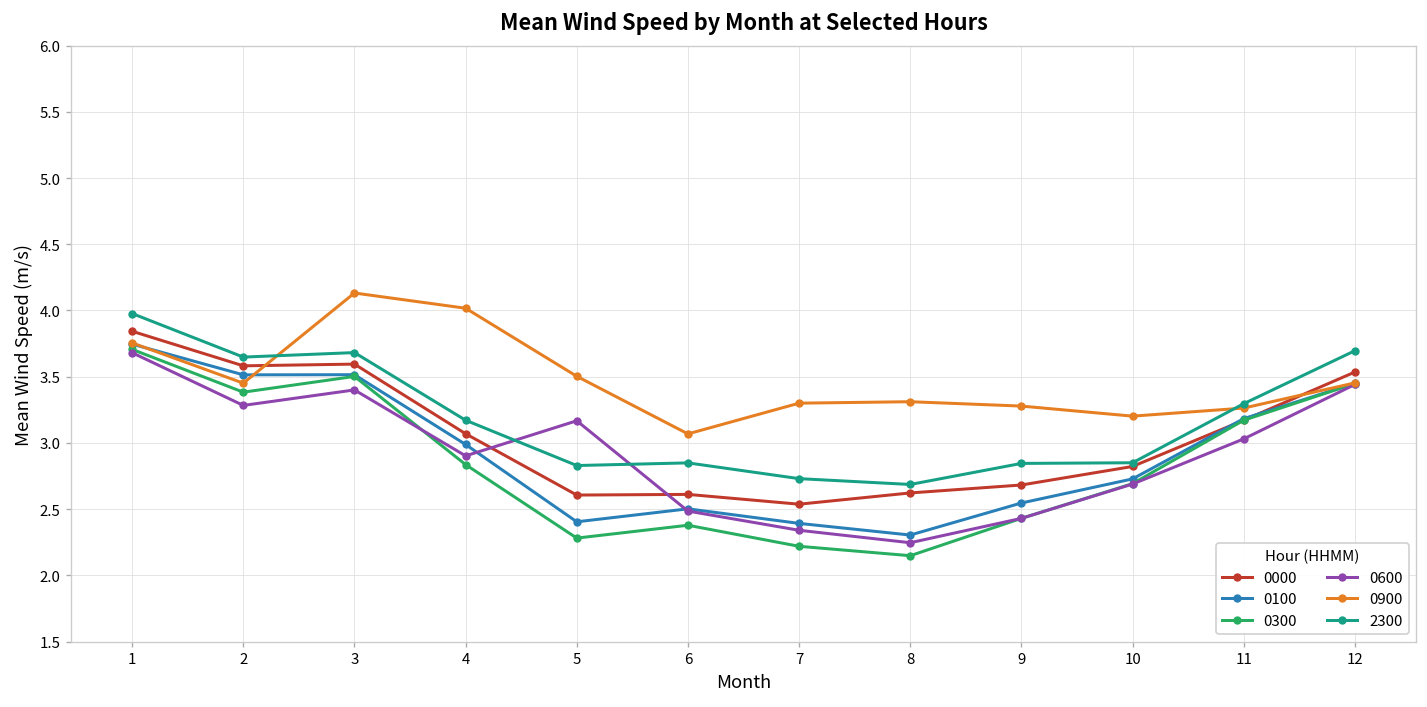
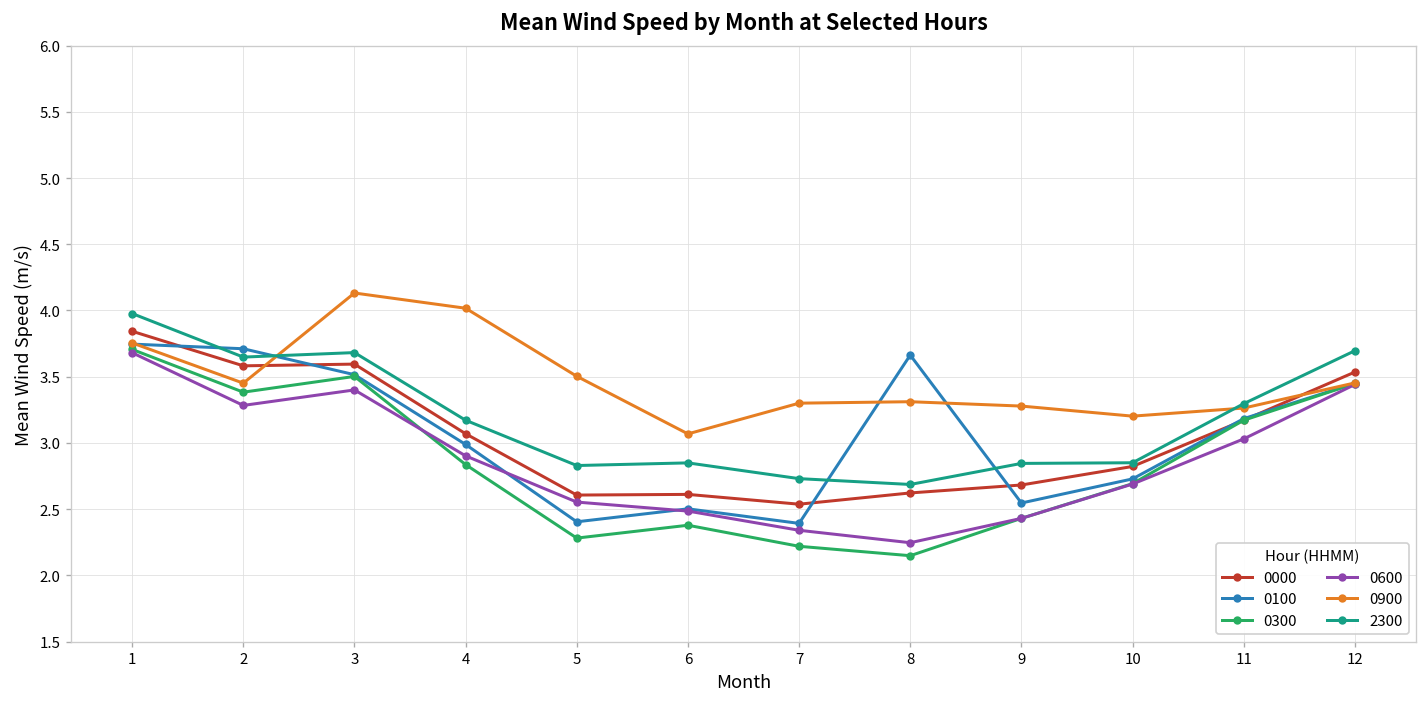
0100, 2: 3.51 -> 3.71
0600, 5: 3.17 -> 2.55
0100, 8: 2.30 -> 3.66
